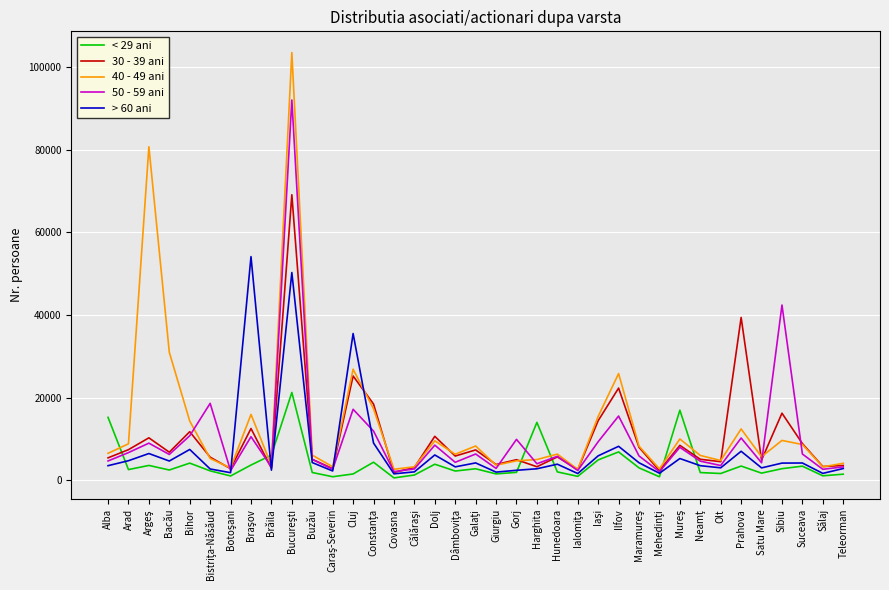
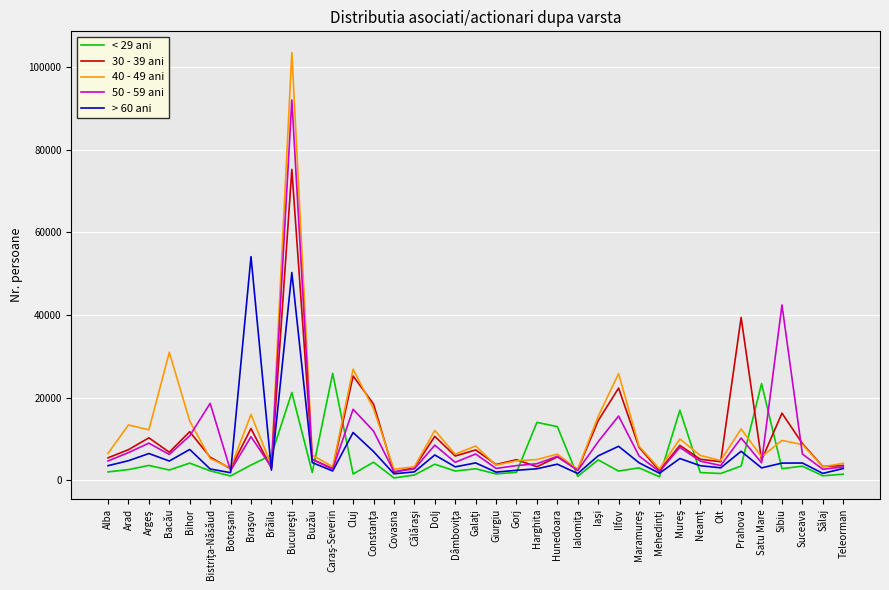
< 29 ani, Alba: 15000 -> 2000
40 - 49 ani, Arad: 9000 -> 13000
40 - 49 ani, Argeş: 81000 -> 12000
30 - 39 ani, Bucureşti: 69000 -> 75000
< 29 ani, Caraş-Severin: 1000 -> 26000
> 60 ani, Cluj: 36000 -> 12000
> 60 ani, Constanţa: 9000 -> 7000
40 - 49 ani, Dolj: 10000 -> 12000
50 - 59 ani, Gorj: 10000 -> 4000
< 29 ani, Hunedoara: 2000 -> 13000
< 29 ani, Ilfov: 7000 -> 2000
< 29 ani, Satu Mare: 2000 -> 23000
